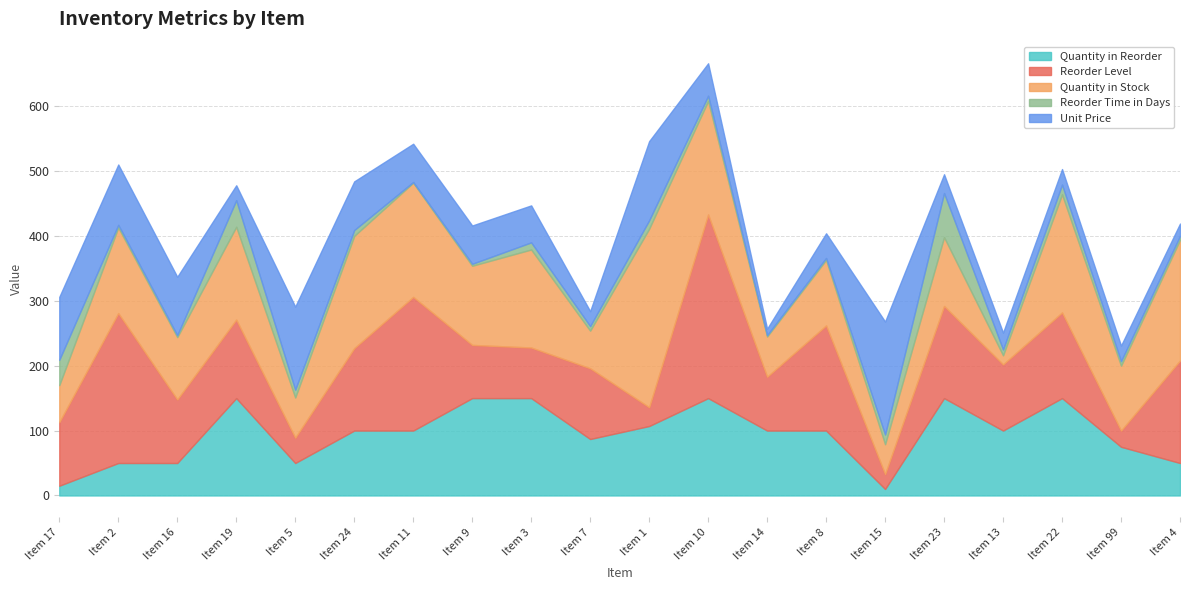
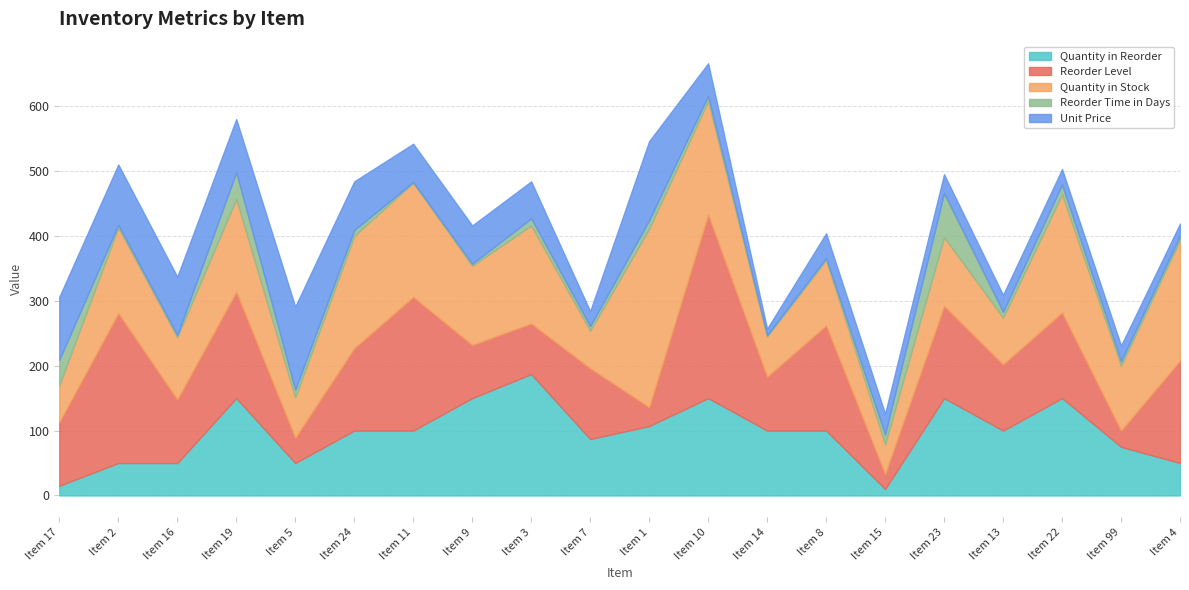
Reorder Level, Item 19: 120 -> 160
Unit Price, Item 19: 20 -> 80
Quantity in Reorder, Item 3: 150 -> 190
Unit Price, Item 15: 170 -> 30
Quantity in Stock, Item 13: 10 -> 70
